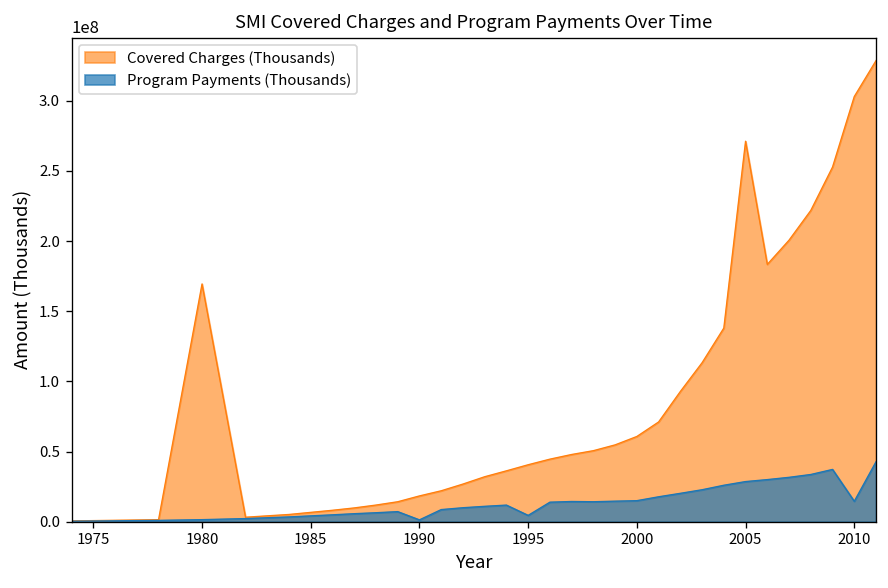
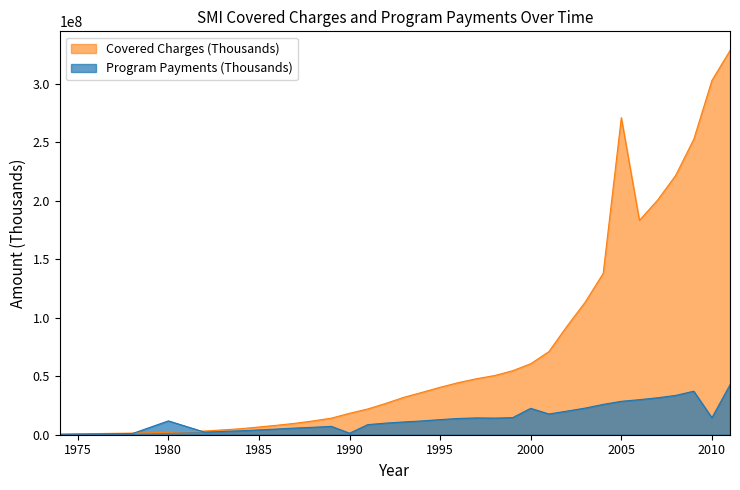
Covered Charges (Thousands), 1980: 169000000 -> 2000000
Program Payments (Thousands), 1980: 1000000 -> 12000000
Program Payments (Thousands), 1995: 4000000 -> 13000000
Program Payments (Thousands), 2000: 15000000 -> 23000000
